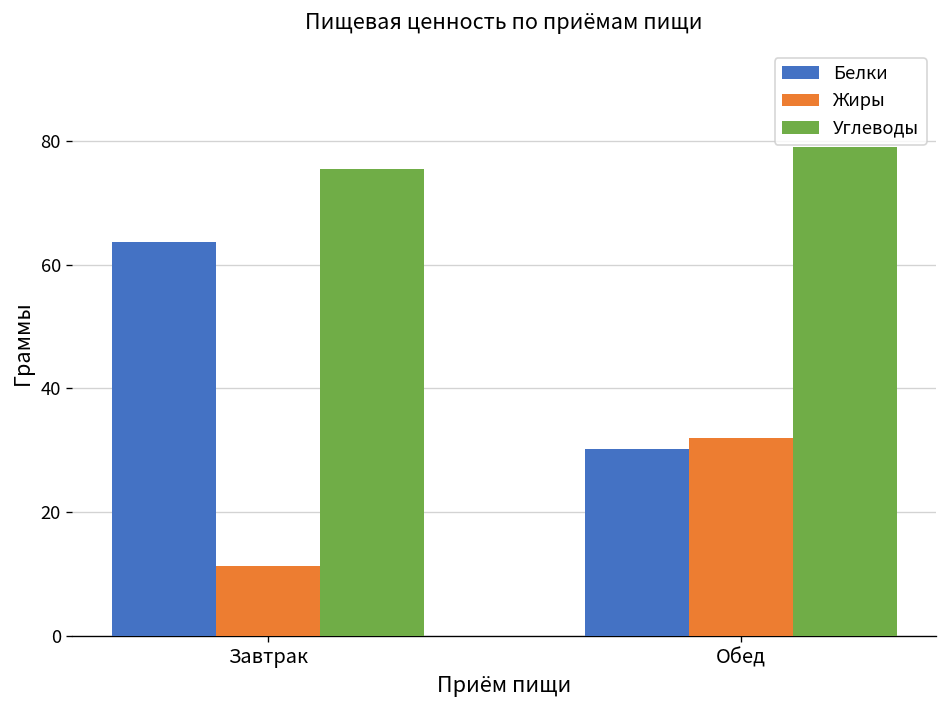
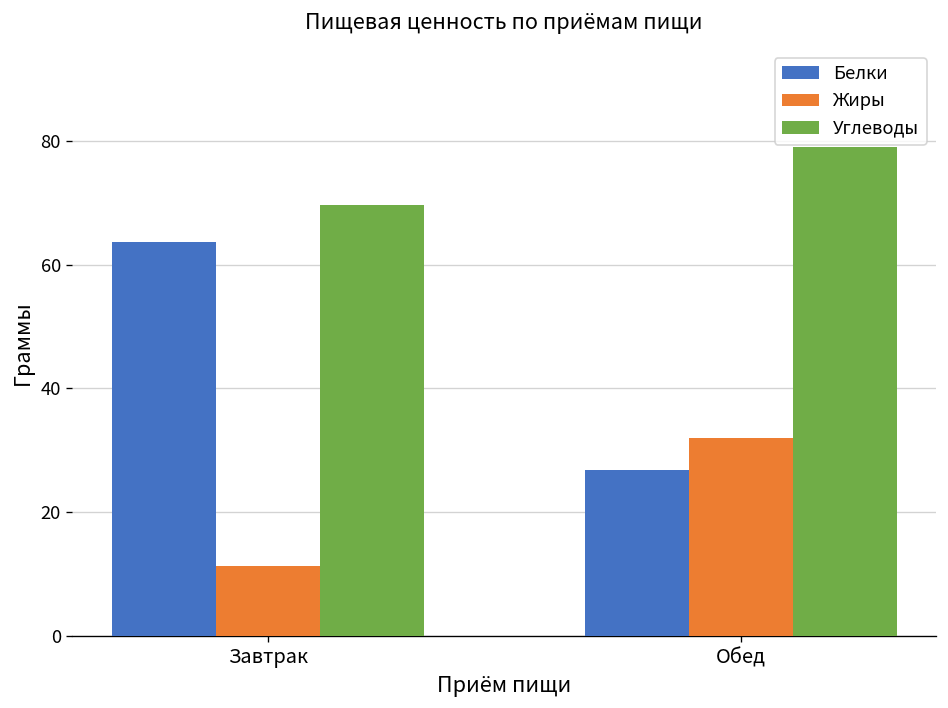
Углеводы, Завтрак: 76 -> 70
Белки, Обед: 30 -> 27
